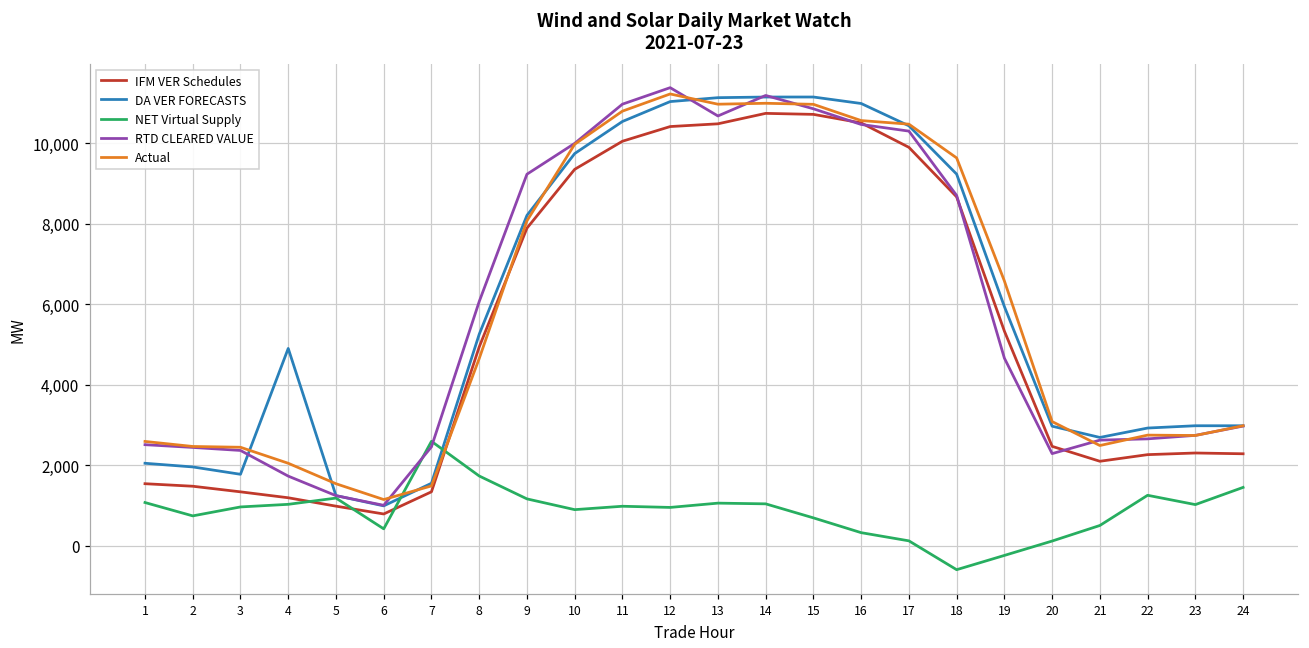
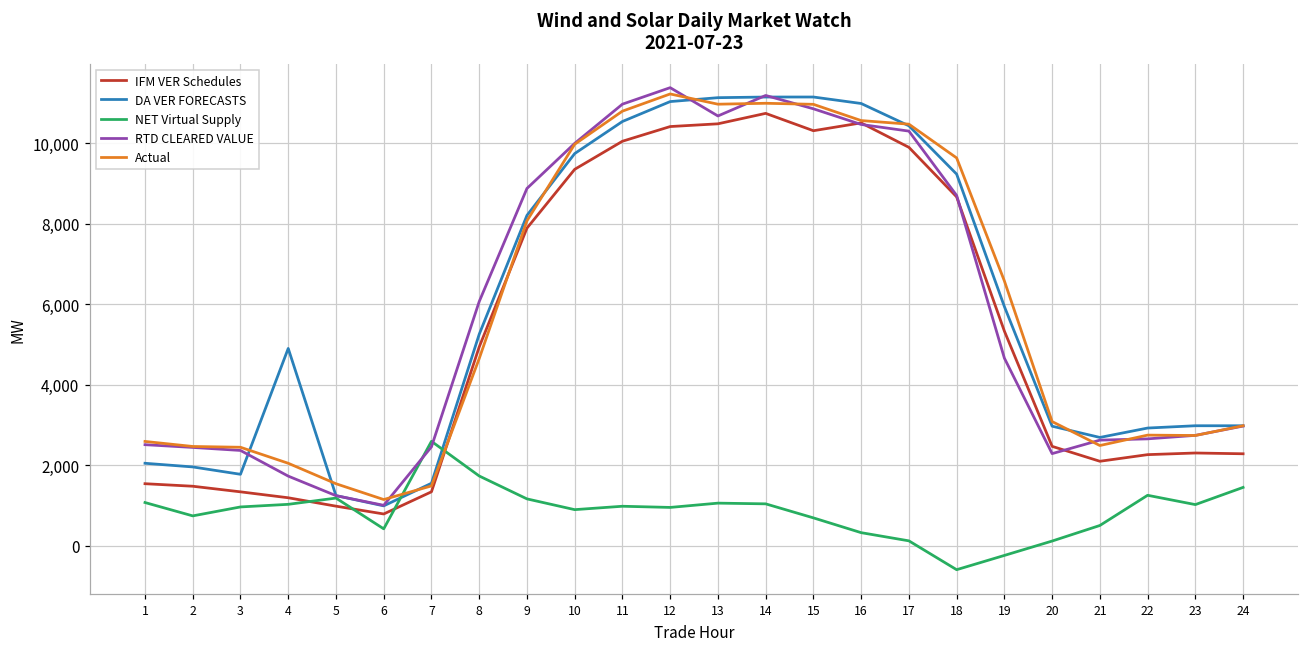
RTD CLEARED VALUE, 9: 9,200 -> 8,900
IFM VER Schedules, 15: 10,700 -> 10,300
